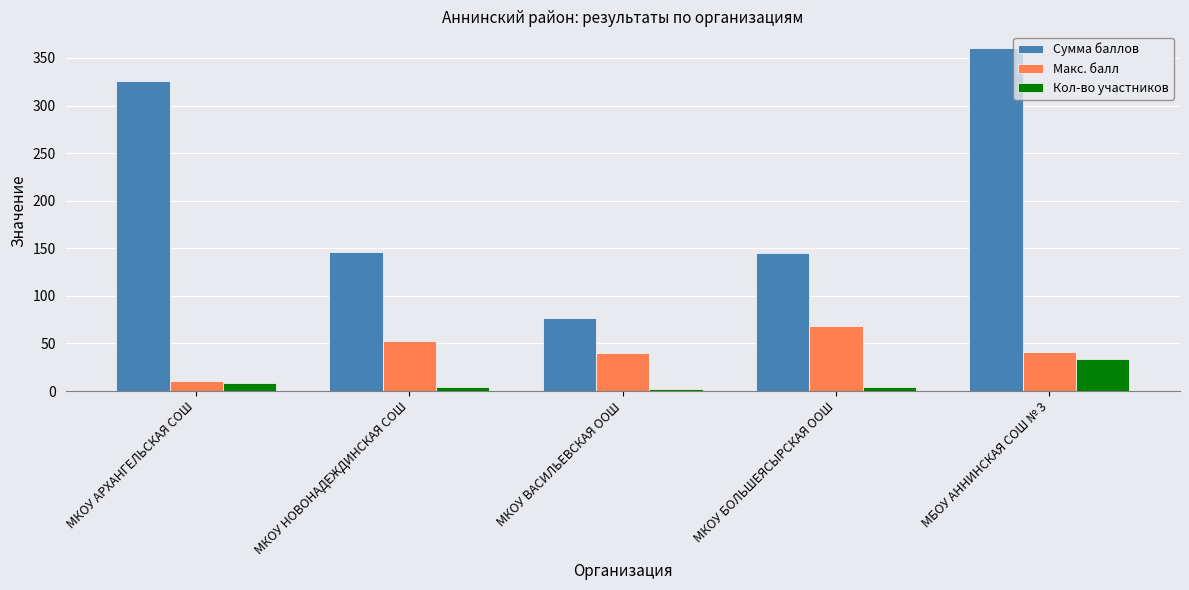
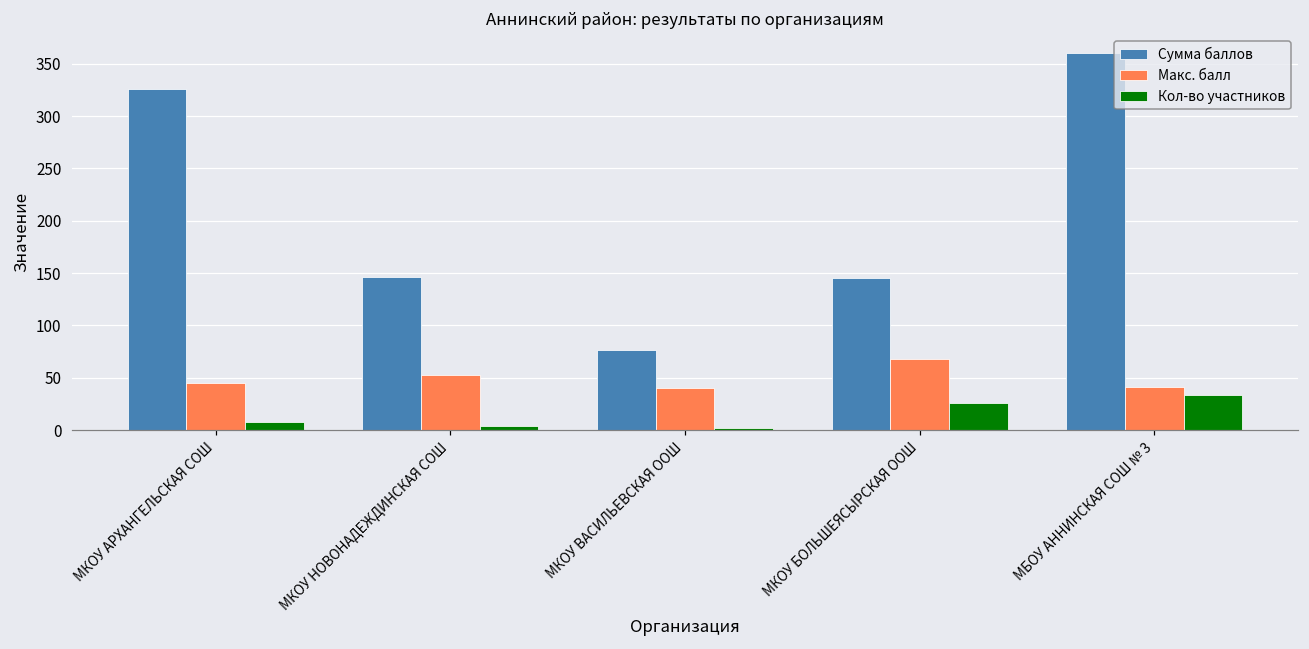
Макс. балл, МКОУ АРХАНГЕЛЬСКАЯ СОШ: 10 -> 50
Кол-во участников, МКОУ БОЛЬШЕЯСЫРСКАЯ ООШ: 0 -> 30
